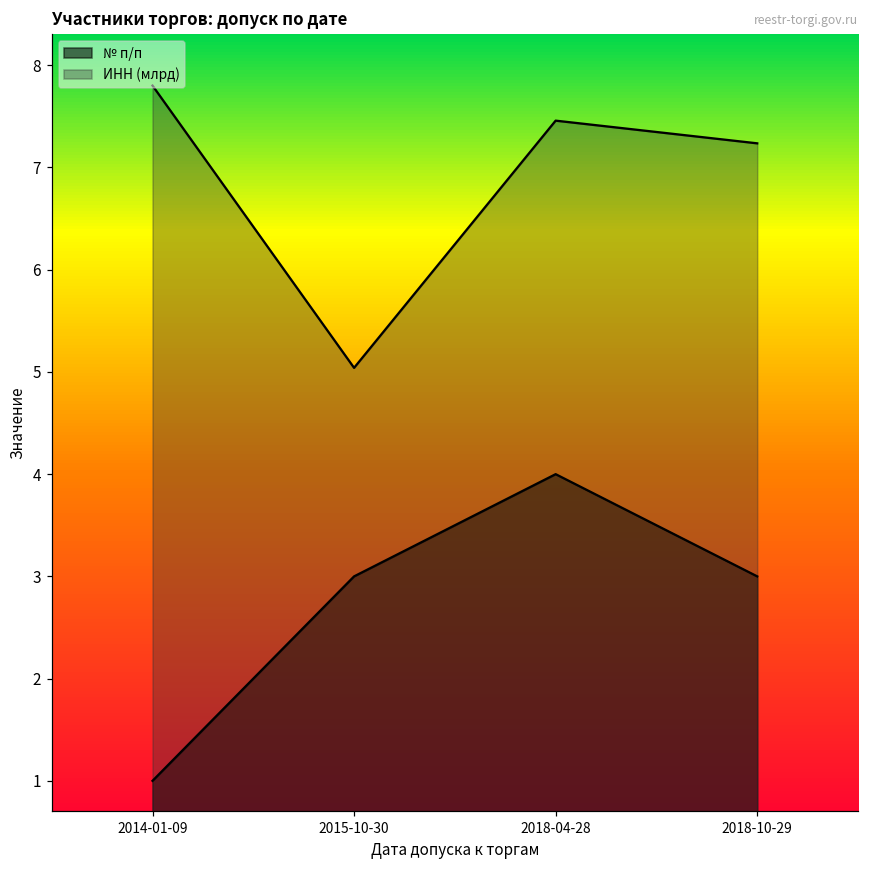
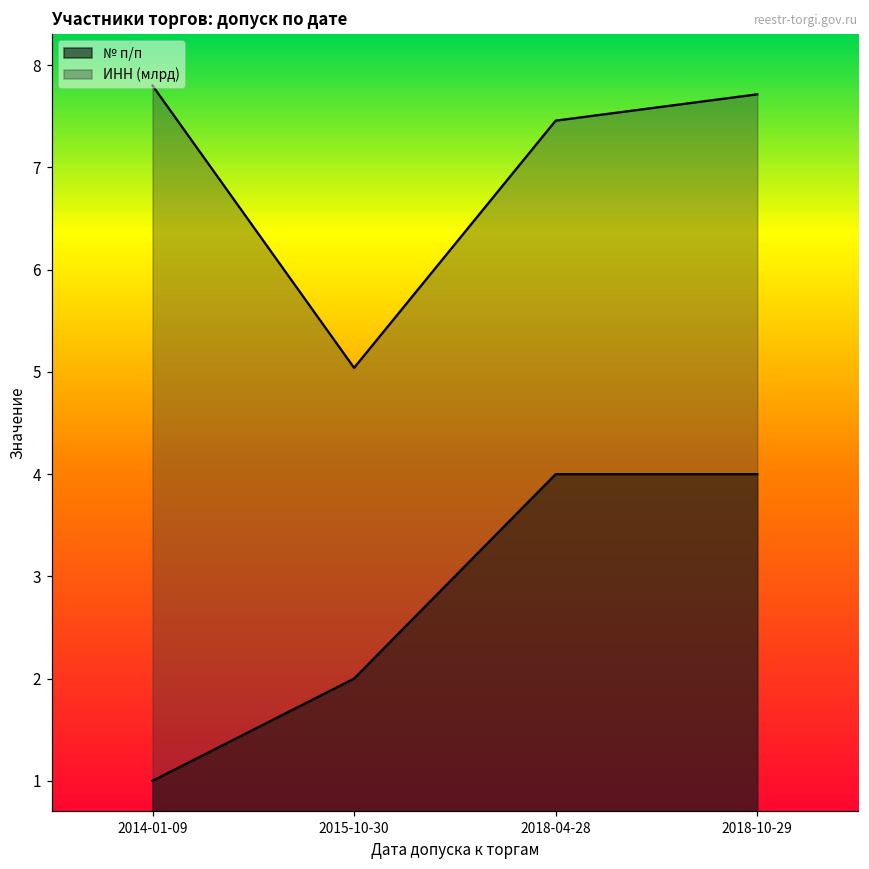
№ п/п, 2015-10-30: 3 -> 2
№ п/п, 2018-10-29: 3 -> 4
ИНН (млрд), 2018-10-29: 7.2 -> 7.7
